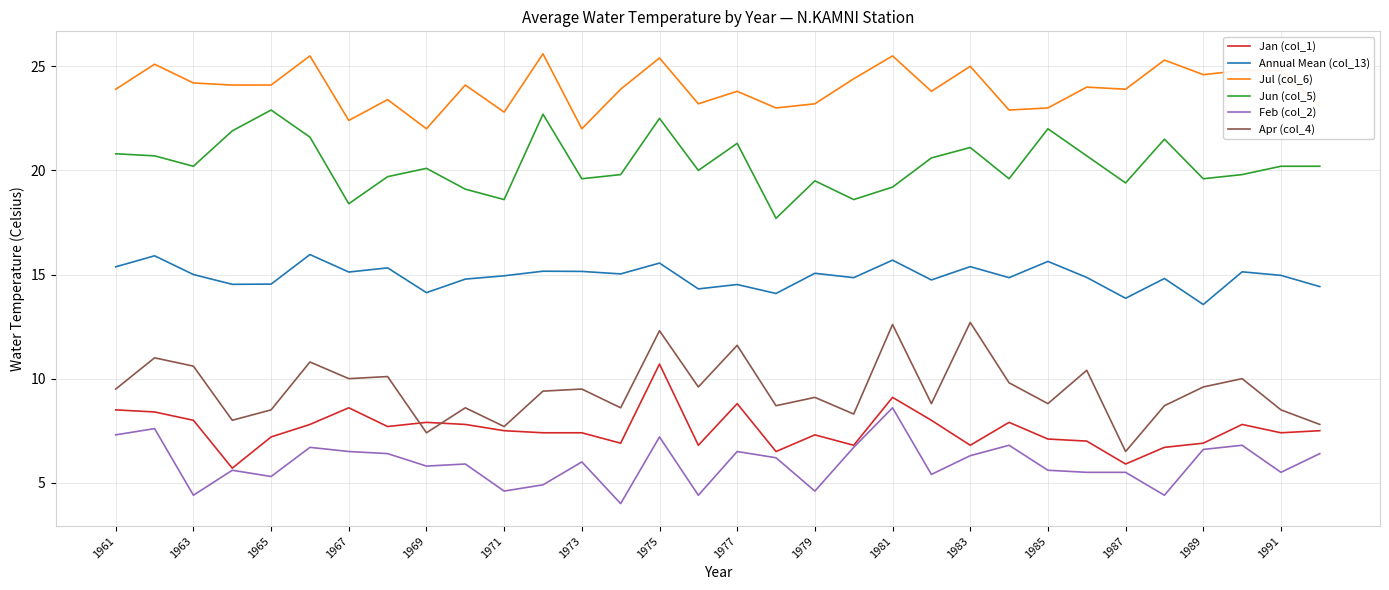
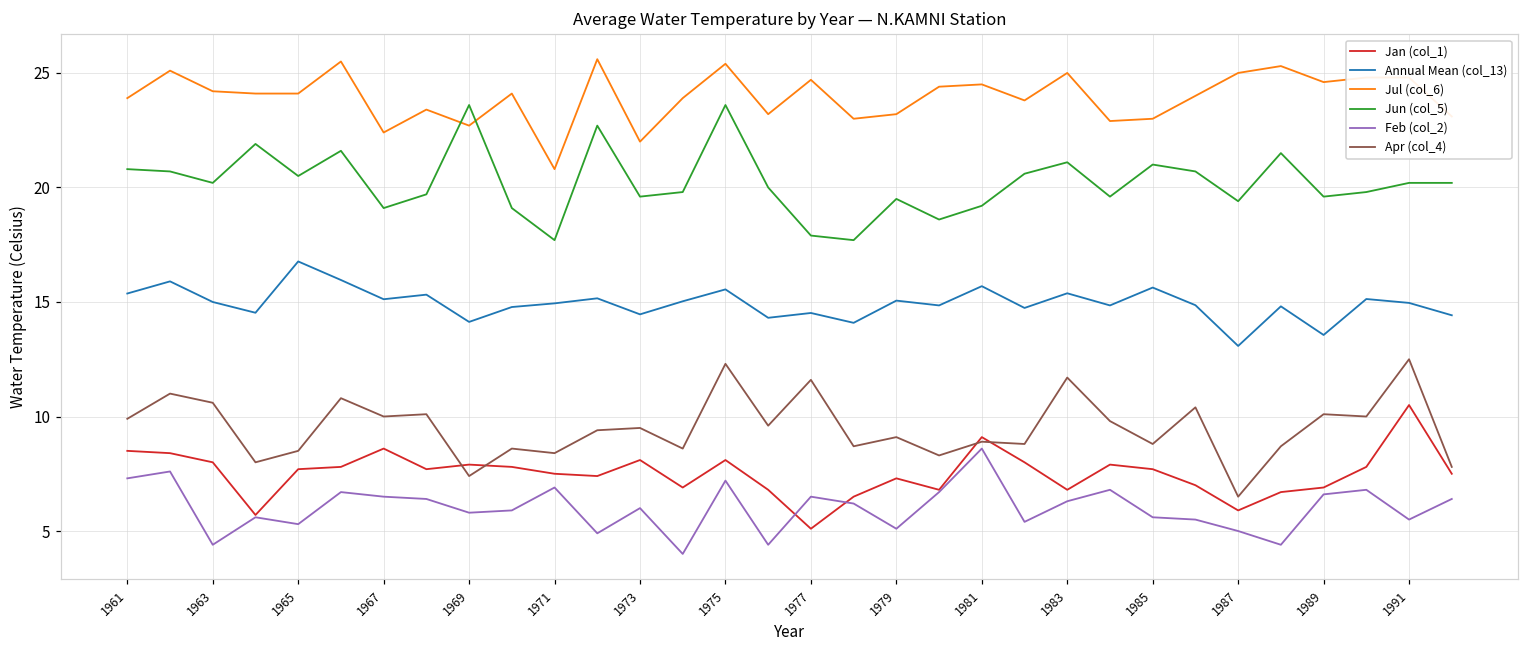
Apr (col_4), 1961: 9.5 -> 9.9
Jan (col_1), 1965: 7.2 -> 7.7
Annual Mean (col_13), 1965: 14.5 -> 16.8
Jun (col_5), 1965: 22.9 -> 20.5
Jun (col_5), 1967: 18.4 -> 19.1
Jul (col_6), 1969: 22.0 -> 22.7
Jun (col_5), 1969: 20.1 -> 23.6
Jul (col_6), 1971: 22.8 -> 20.8
Jun (col_5), 1971: 18.6 -> 17.7
Feb (col_2), 1971: 4.6 -> 6.9
Apr (col_4), 1971: 7.7 -> 8.4
Jan (col_1), 1973: 7.4 -> 8.1
Annual Mean (col_13), 1973: 15.2 -> 14.5
Jan (col_1), 1975: 10.7 -> 8.1
Jun (col_5), 1975: 22.5 -> 23.6
Jan (col_1), 1977: 8.8 -> 5.1
Jul (col_6), 1977: 23.8 -> 24.7
Jun (col_5), 1977: 21.3 -> 17.9
Feb (col_2), 1979: 4.6 -> 5.1
Jul (col_6), 1981: 25.5 -> 24.5
Apr (col_4), 1981: 12.6 -> 8.9
Apr (col_4), 1983: 12.7 -> 11.7
Jan (col_1), 1985: 7.1 -> 7.7
Jun (col_5), 1985: 22 -> 21
Annual Mean (col_13), 1987: 13.9 -> 13.1
Jul (col_6), 1987: 23.9 -> 25.0
Feb (col_2), 1987: 5.5 -> 5.0
Apr (col_4), 1989: 9.6 -> 10.1
Jan (col_1), 1991: 7.4 -> 10.5
Apr (col_4), 1991: 8.5 -> 12.5
